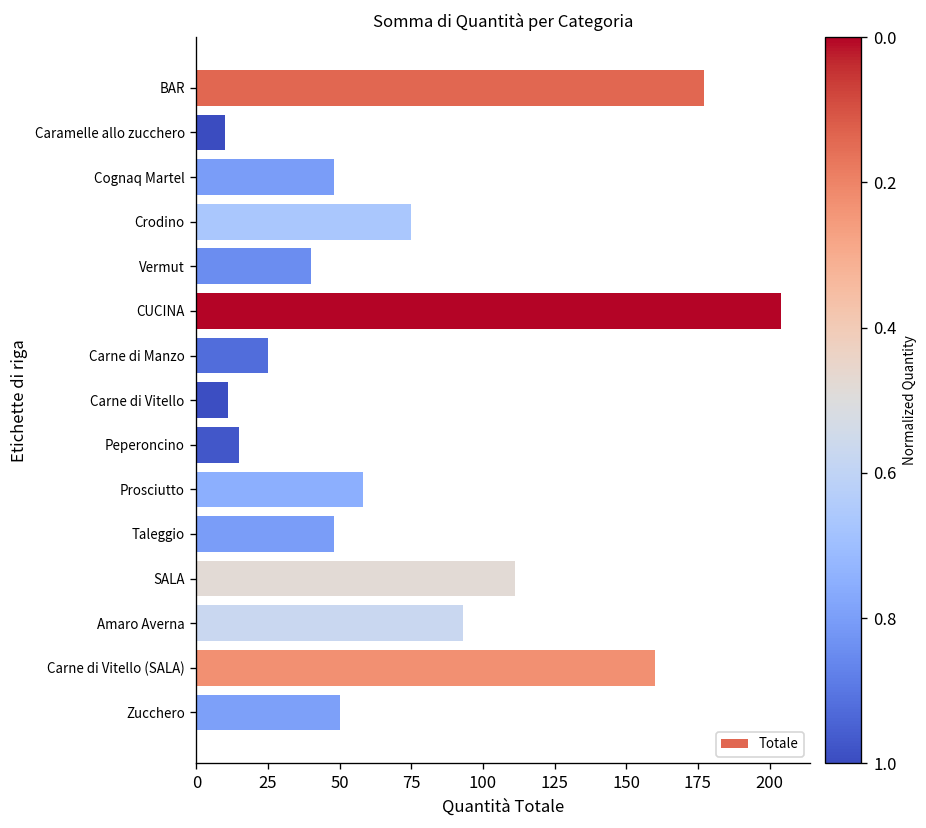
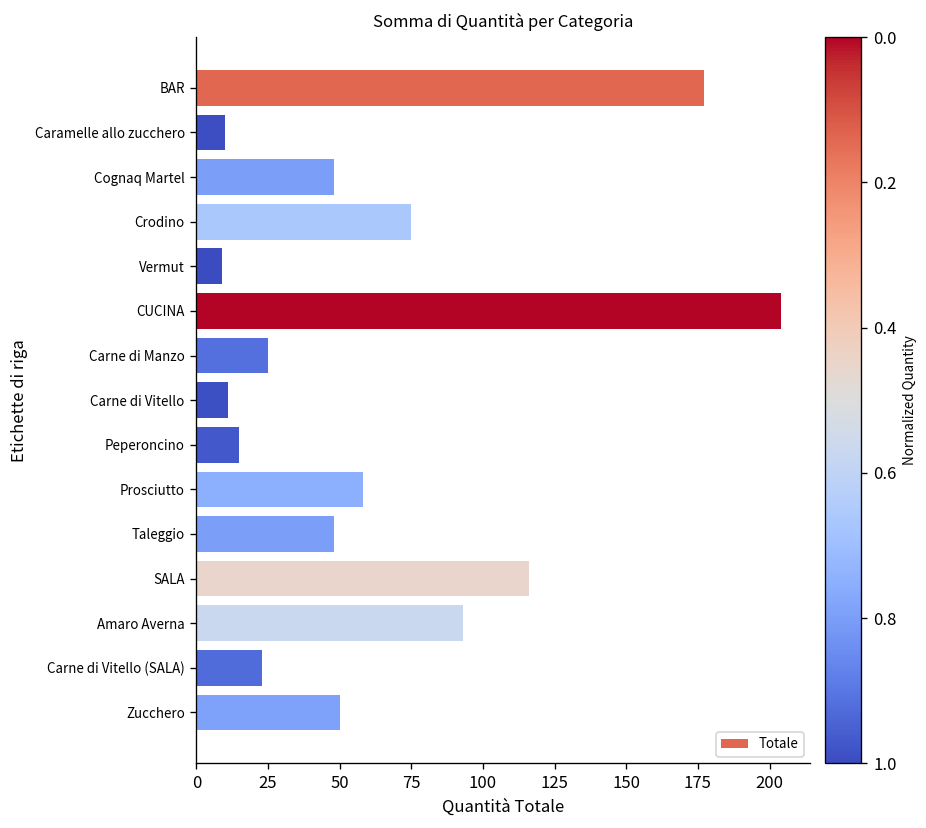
Vermut: 40 -> 9
SALA: 111 -> 116
Carne di Vitello (SALA): 160 -> 23
